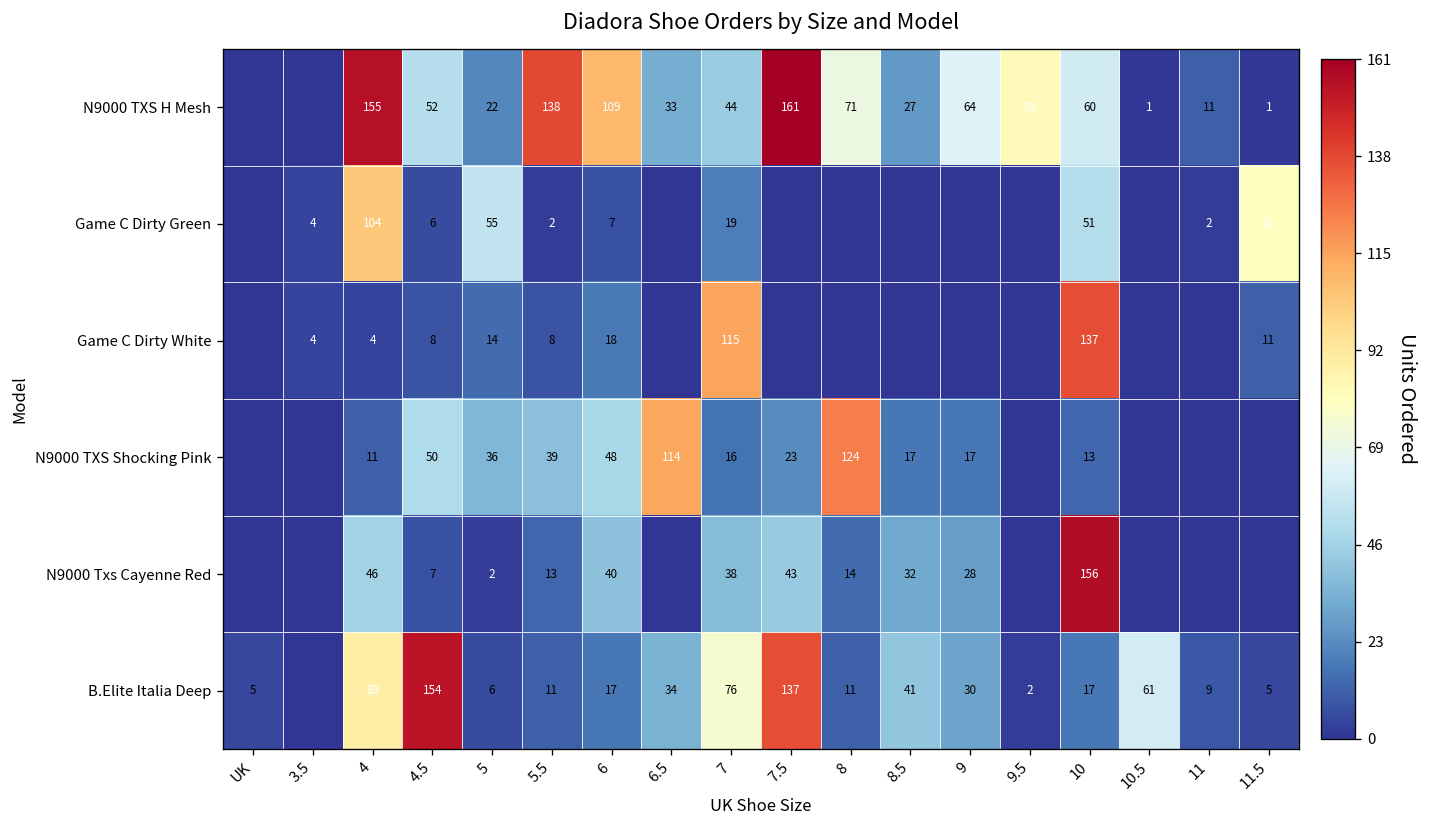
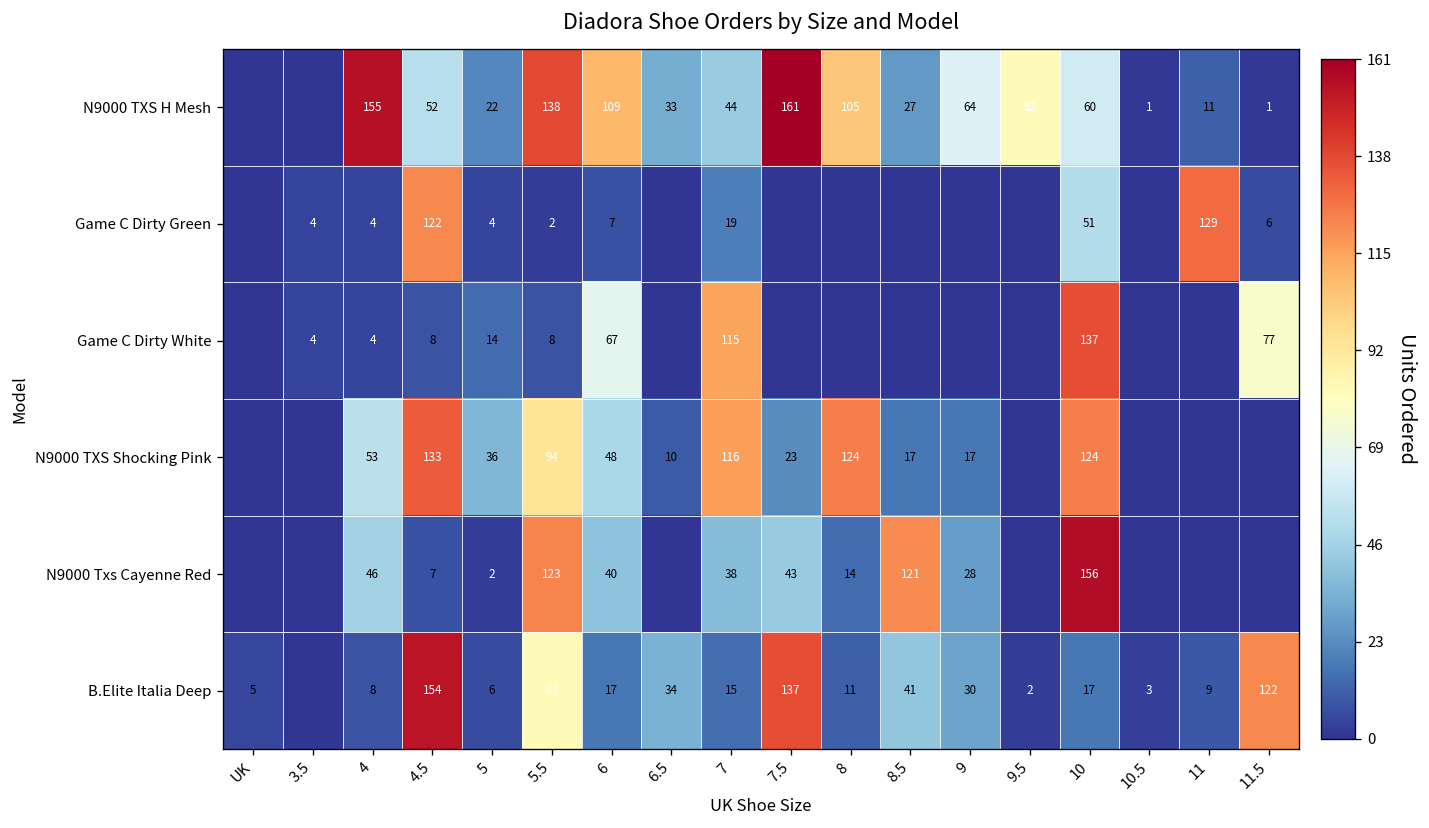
N9000 TXS H Mesh, 8: 71 -> 105
Game C Dirty Green, 4: 104 -> 4
Game C Dirty Green, 4.5: 6 -> 122
Game C Dirty Green, 5: 55 -> 4
Game C Dirty Green, 11: 2 -> 129
Game C Dirty Green, 11.5: 81 -> 6
Game C Dirty White, 6: 18 -> 67
Game C Dirty White, 11.5: 11 -> 77
N9000 TXS Shocking Pink, 4: 11 -> 53
N9000 TXS Shocking Pink, 4.5: 50 -> 133
N9000 TXS Shocking Pink, 5.5: 39 -> 94
N9000 TXS Shocking Pink, 6.5: 114 -> 10
N9000 TXS Shocking Pink, 7: 16 -> 116
N9000 TXS Shocking Pink, 10: 13 -> 124
N9000 Txs Cayenne Red, 5.5: 13 -> 123
N9000 Txs Cayenne Red, 8.5: 32 -> 121
B.Elite Italia Deep, 4: 89 -> 8
B.Elite Italia Deep, 5.5: 11 -> 83
B.Elite Italia Deep, 7: 76 -> 15
B.Elite Italia Deep, 10.5: 61 -> 3
B.Elite Italia Deep, 11.5: 5 -> 122
